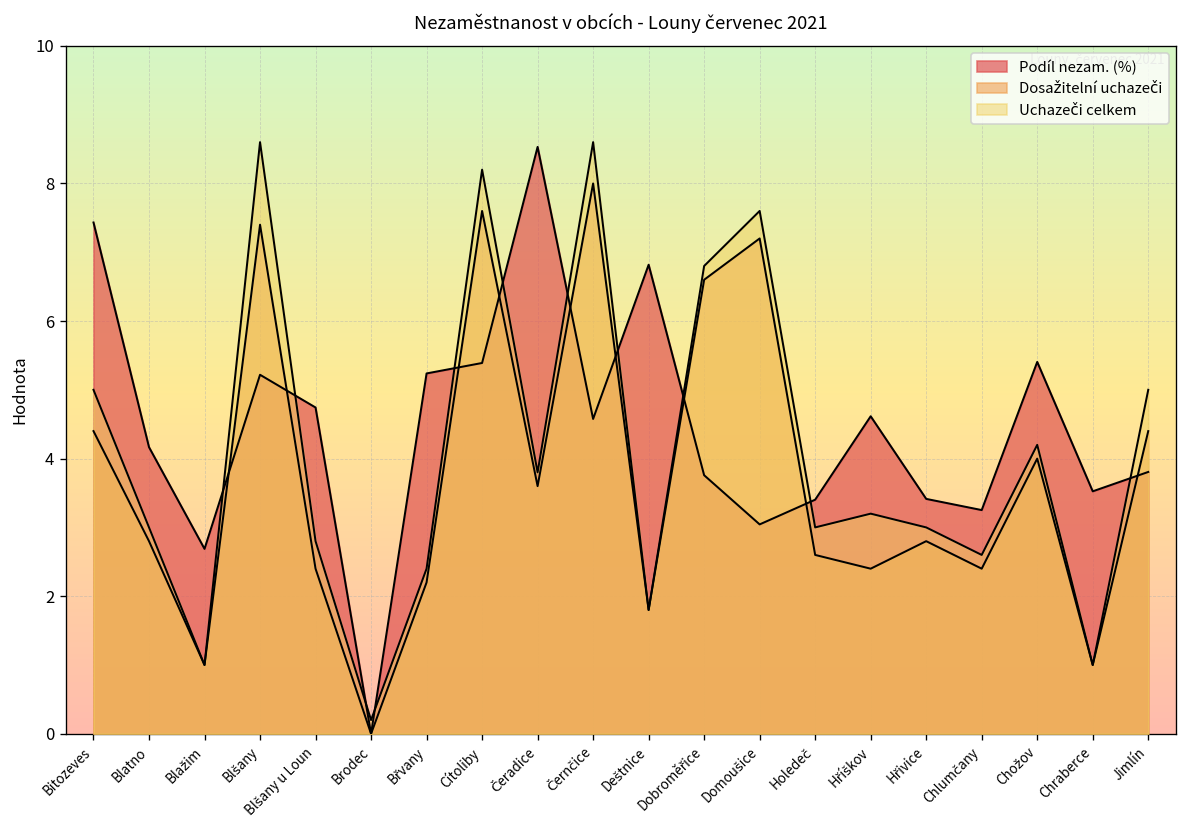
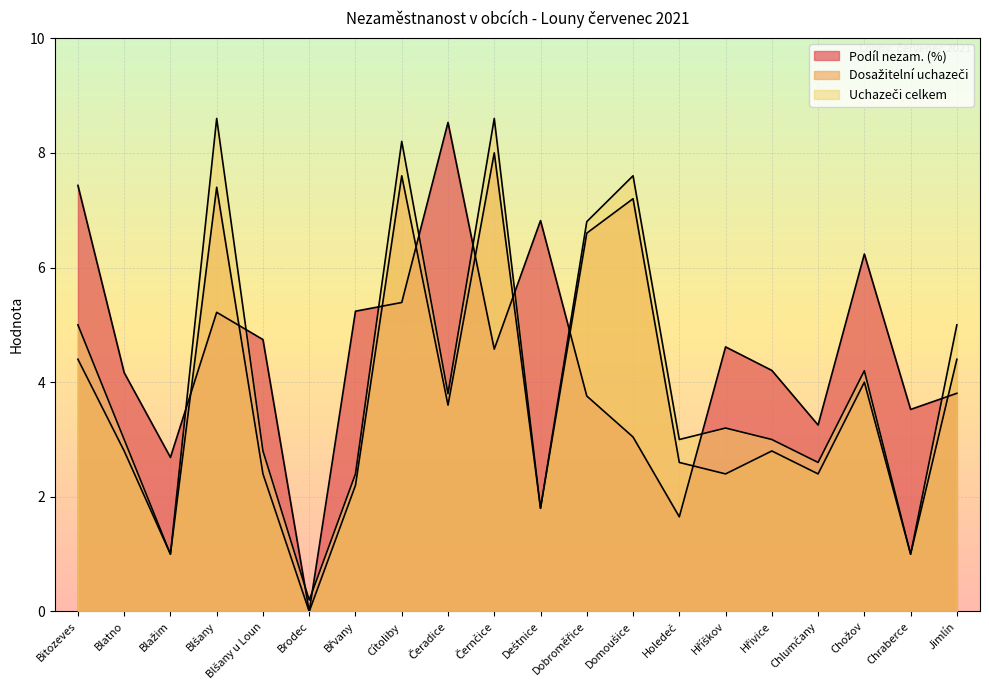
Podíl nezam. (%), Holedeč: 3.4 -> 1.7
Podíl nezam. (%), Hřivice: 3.4 -> 4.2
Podíl nezam. (%), Chožov: 5.4 -> 6.2
